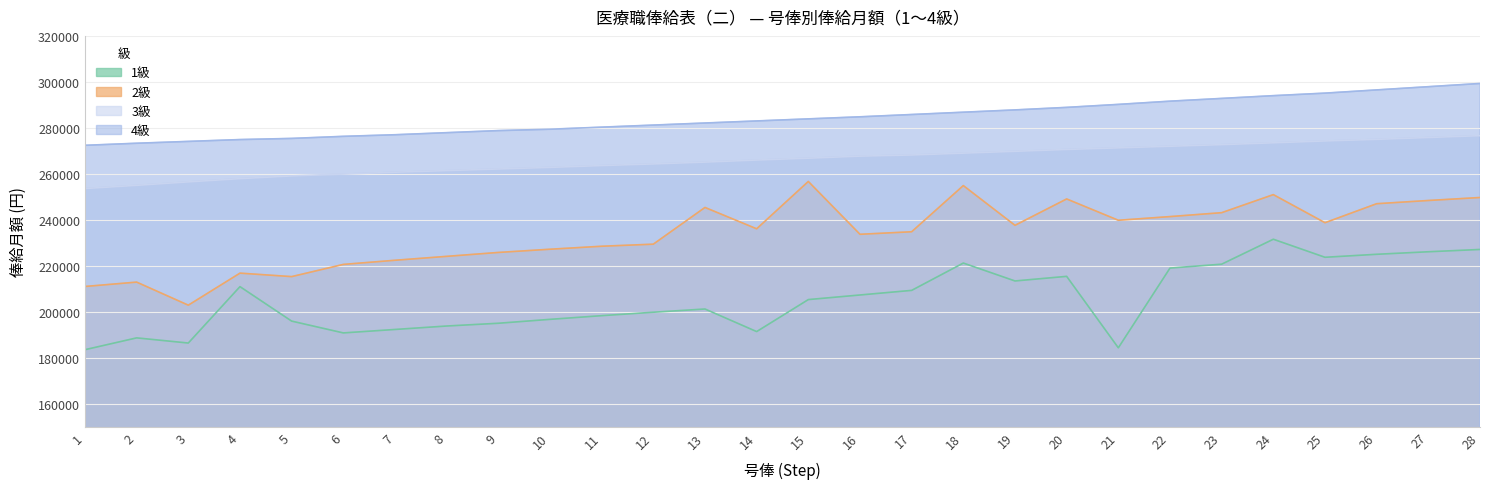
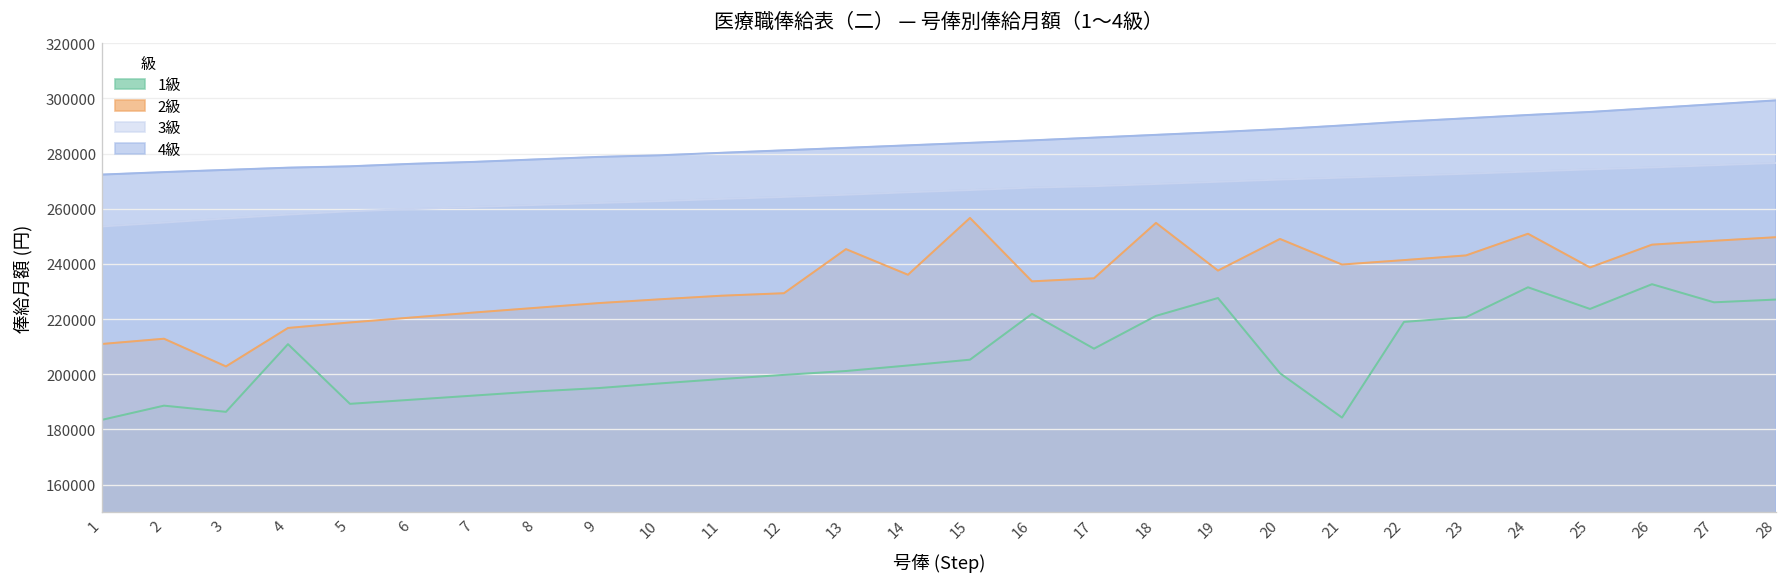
1級, 5: 196000 -> 189000
2級, 5: 215000 -> 219000
1級, 14: 191000 -> 203000
1級, 16: 207000 -> 222000
1級, 19: 213000 -> 228000
1級, 20: 215000 -> 200000
1級, 26: 225000 -> 233000
